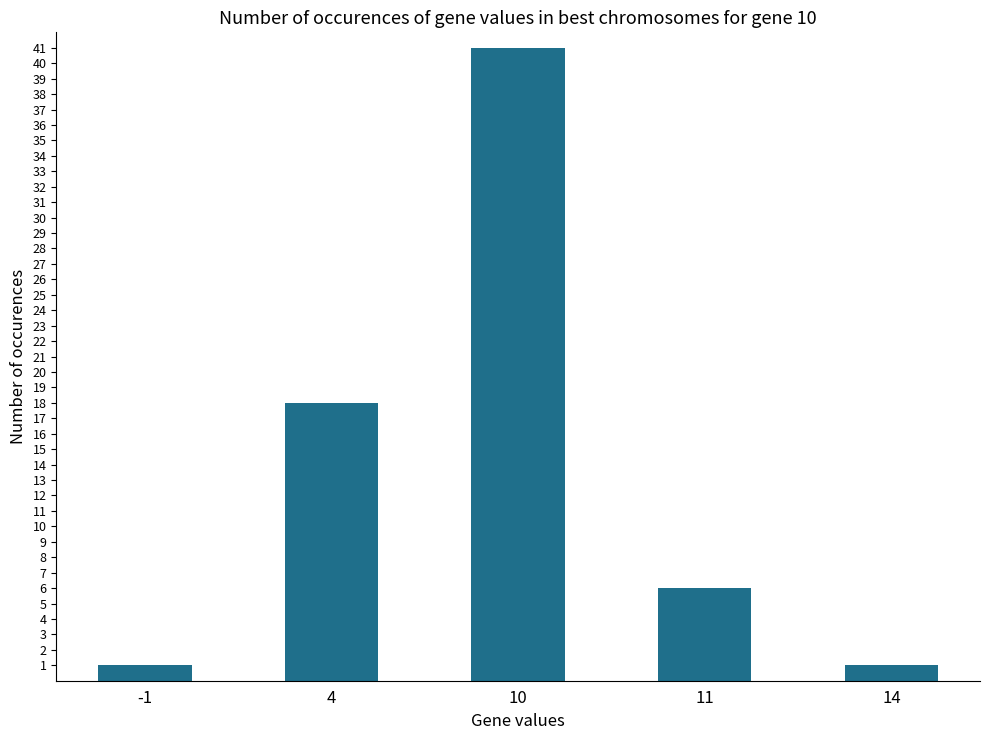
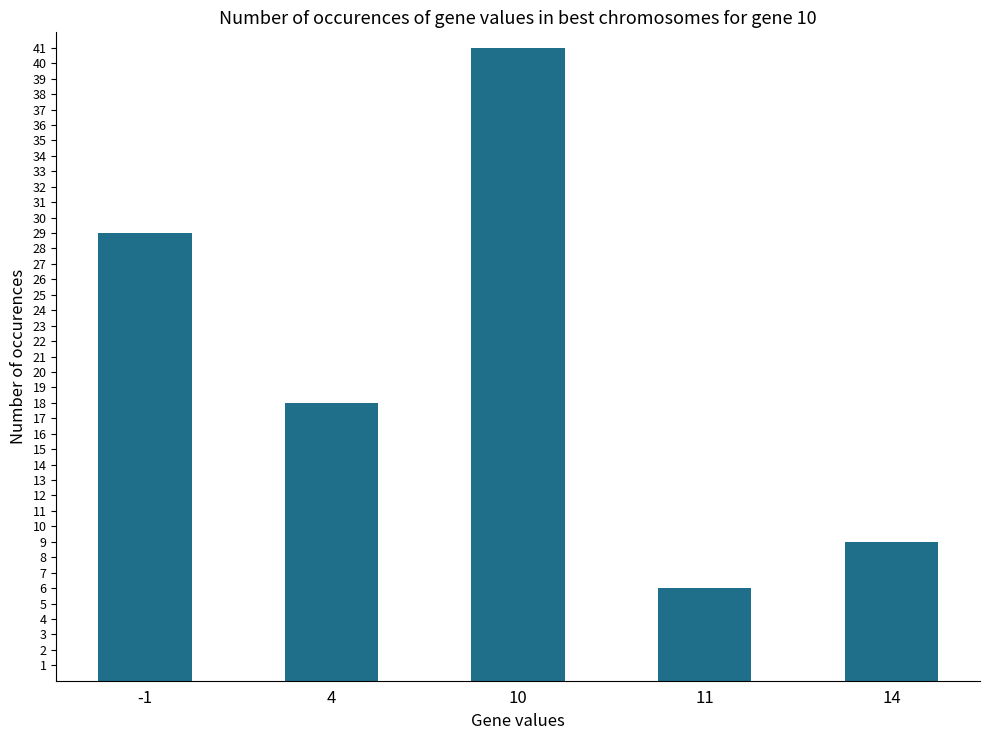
-1: 1 -> 29
14: 1 -> 9
